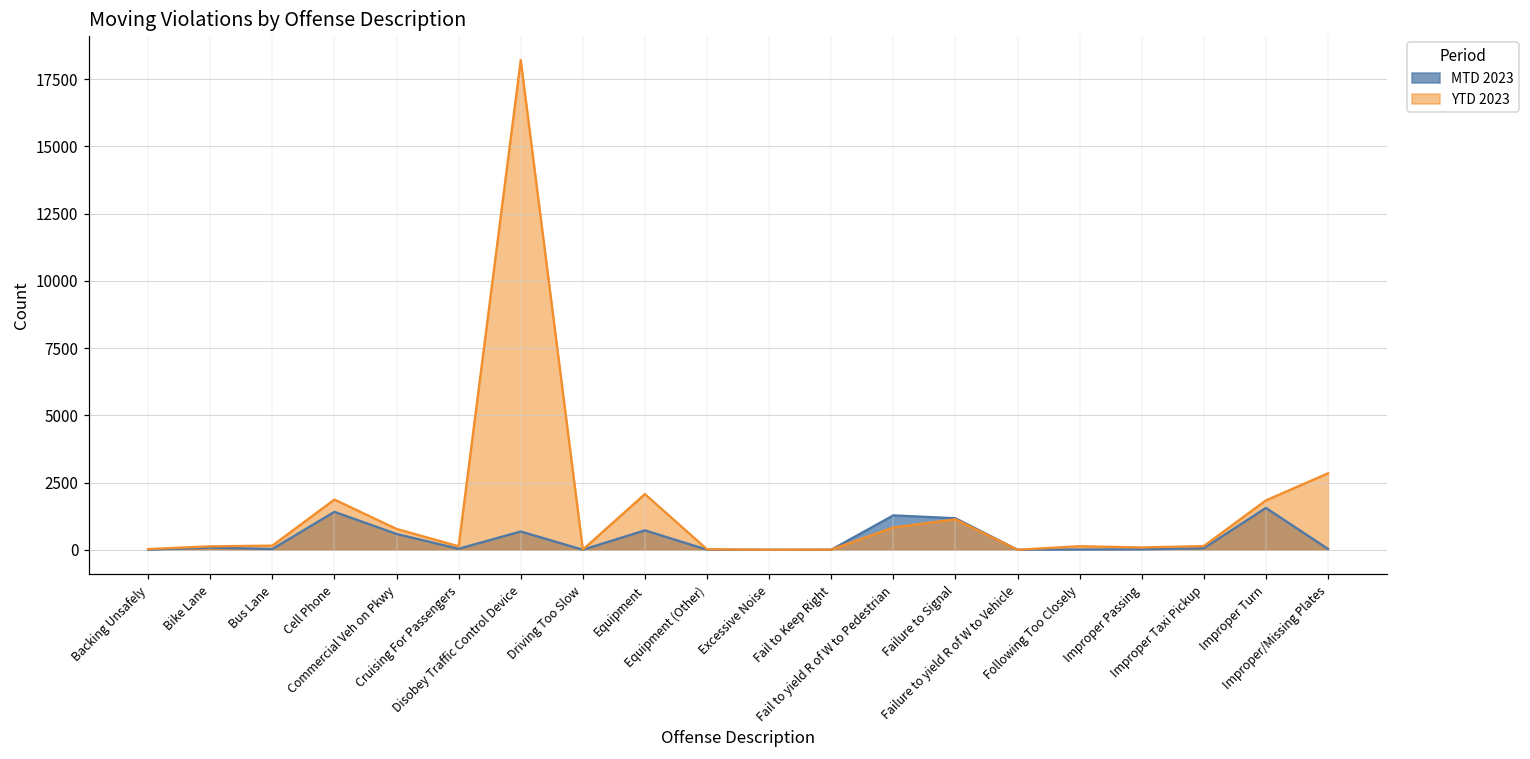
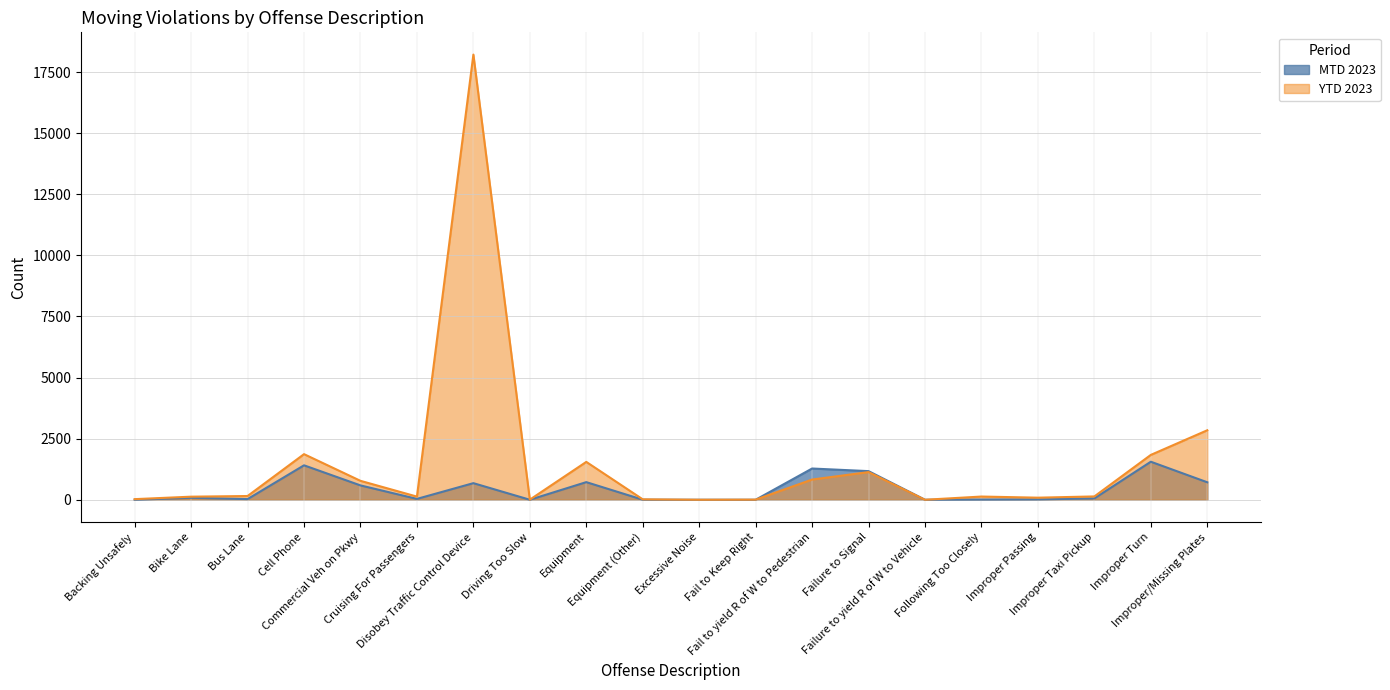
YTD 2023, Equipment: 2100 -> 1500
MTD 2023, Improper/Missing Plates: 0 -> 700
